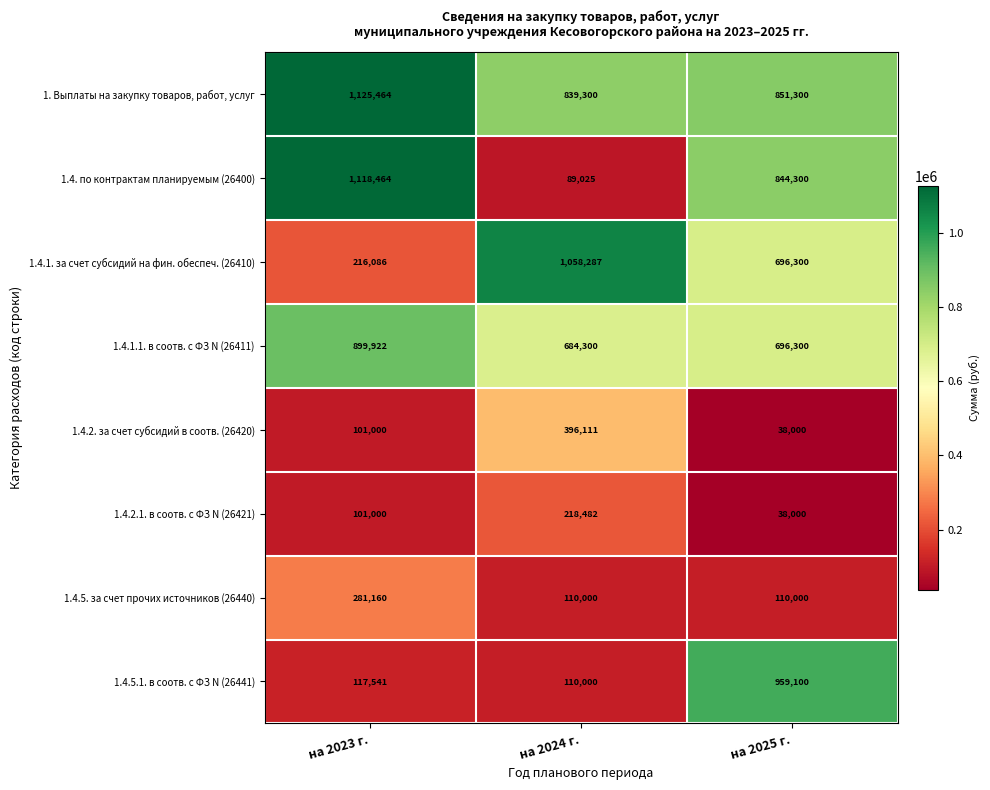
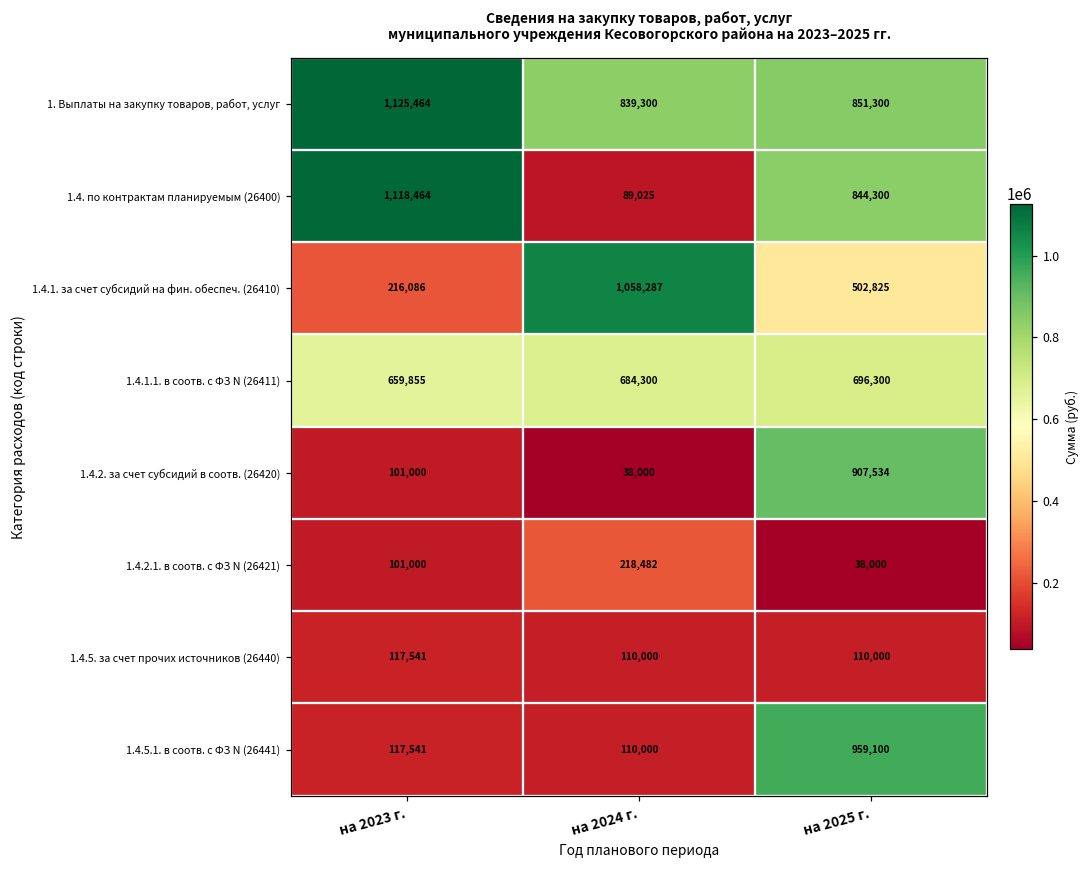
1.4.1. за счет субсидий на фин. обеспеч. (26410), на 2025 г.: 696,300 -> 502,825
1.4.1.1. в соотв. с ФЗ N (26411), на 2023 г.: 899,922 -> 659,855
1.4.2. за счет субсидий в соотв. (26420), на 2024 г.: 396,111 -> 38,000
1.4.2. за счет субсидий в соотв. (26420), на 2025 г.: 38,000 -> 907,534
1.4.5. за счет прочих источников (26440), на 2023 г.: 281,160 -> 117,541
